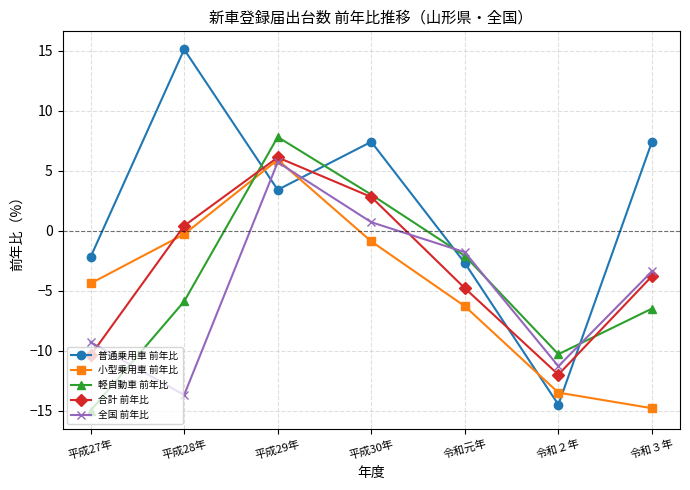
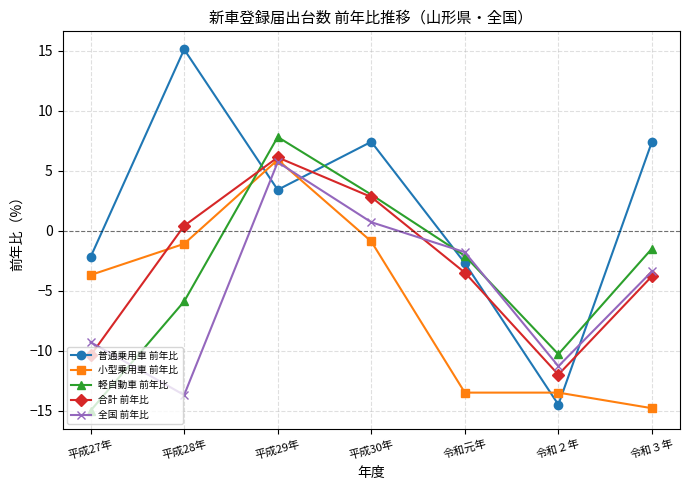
小型乗用車 前年比, 平成27年: -4.4 -> -3.7
小型乗用車 前年比, 平成28年: -0.3 -> -1.1
小型乗用車 前年比, 令和元年: -6.3 -> -13.5
合計 前年比, 令和元年: -4.8 -> -3.5
軽自動車 前年比, 令和３年: -6.5 -> -1.5
